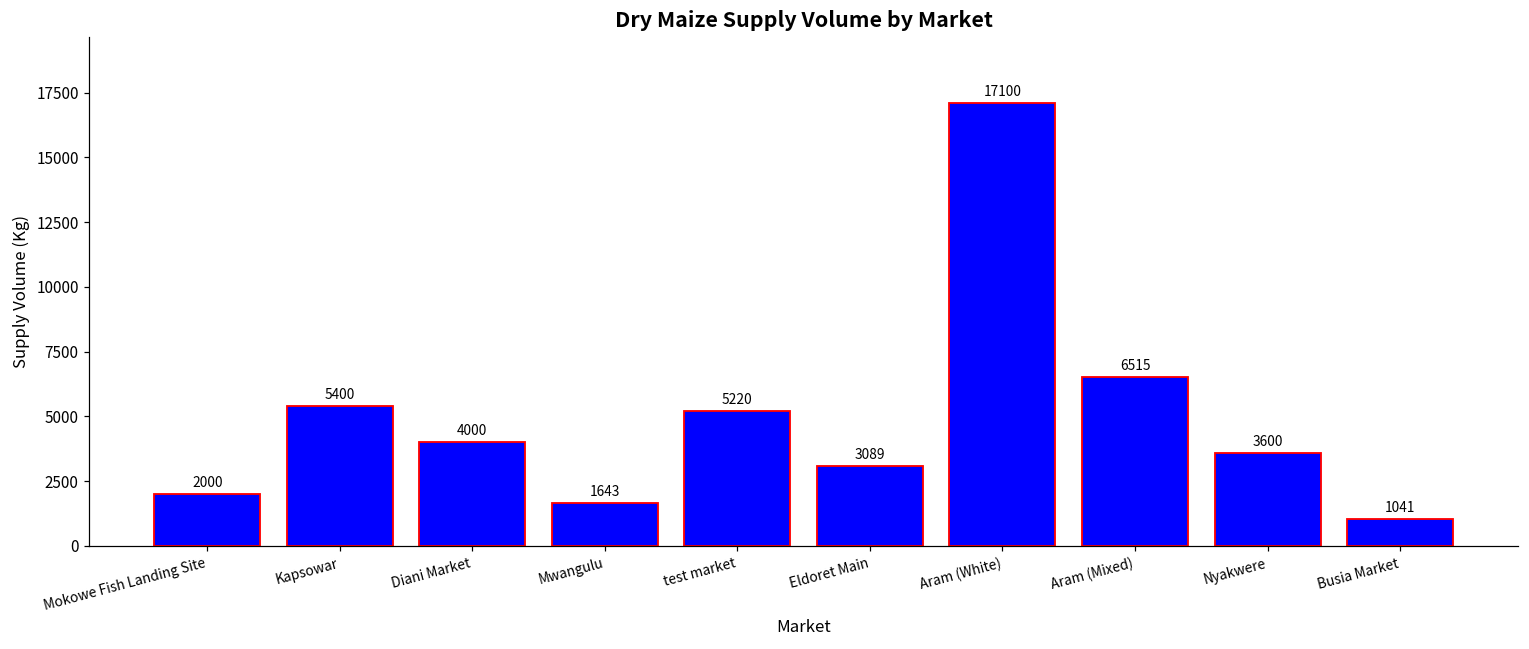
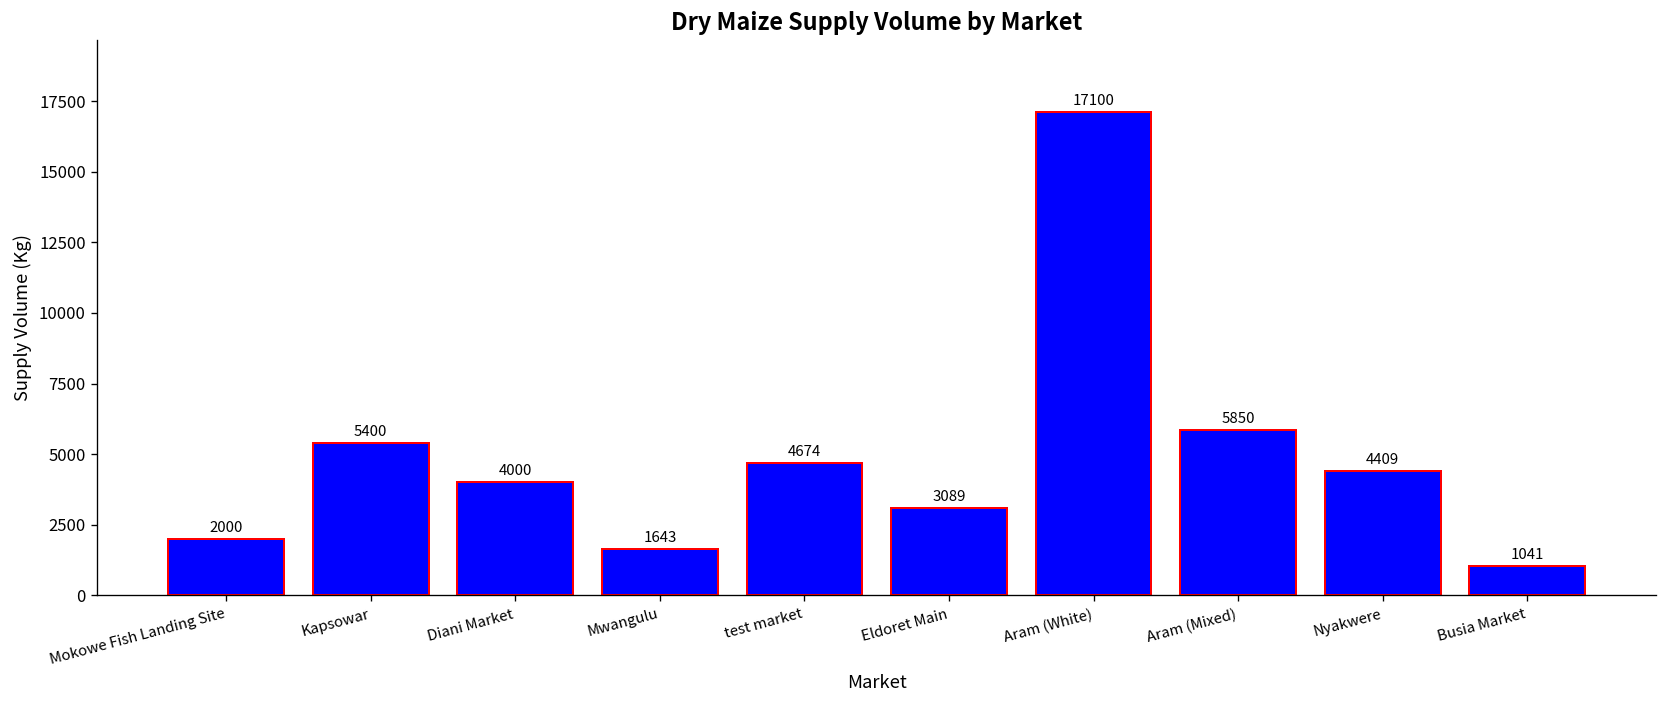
test market: 5220 -> 4674
Aram (Mixed): 6515 -> 5850
Nyakwere: 3600 -> 4409
